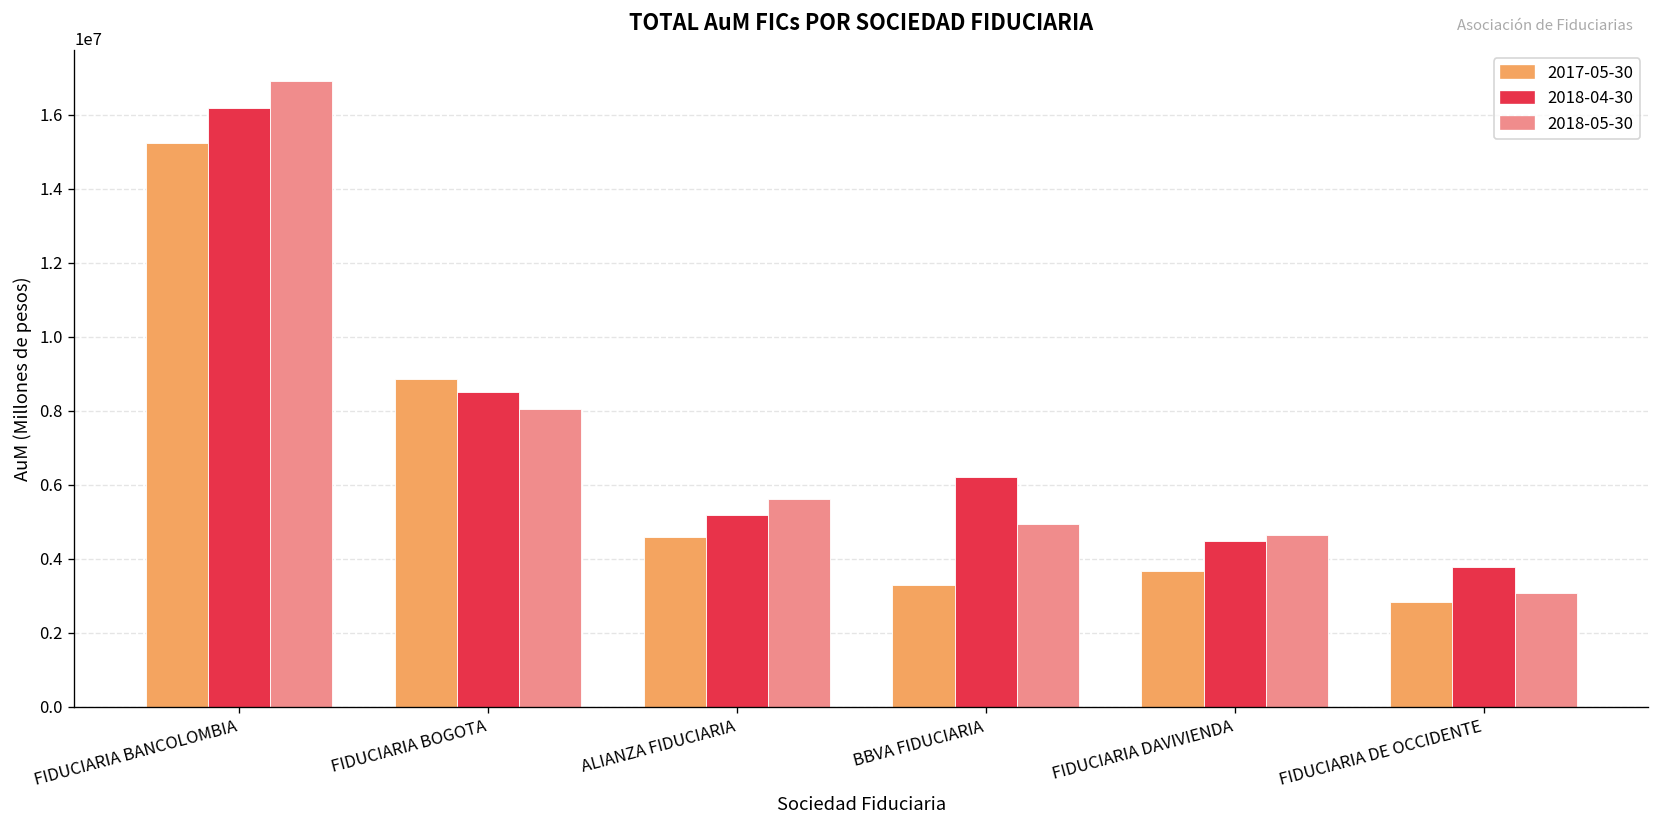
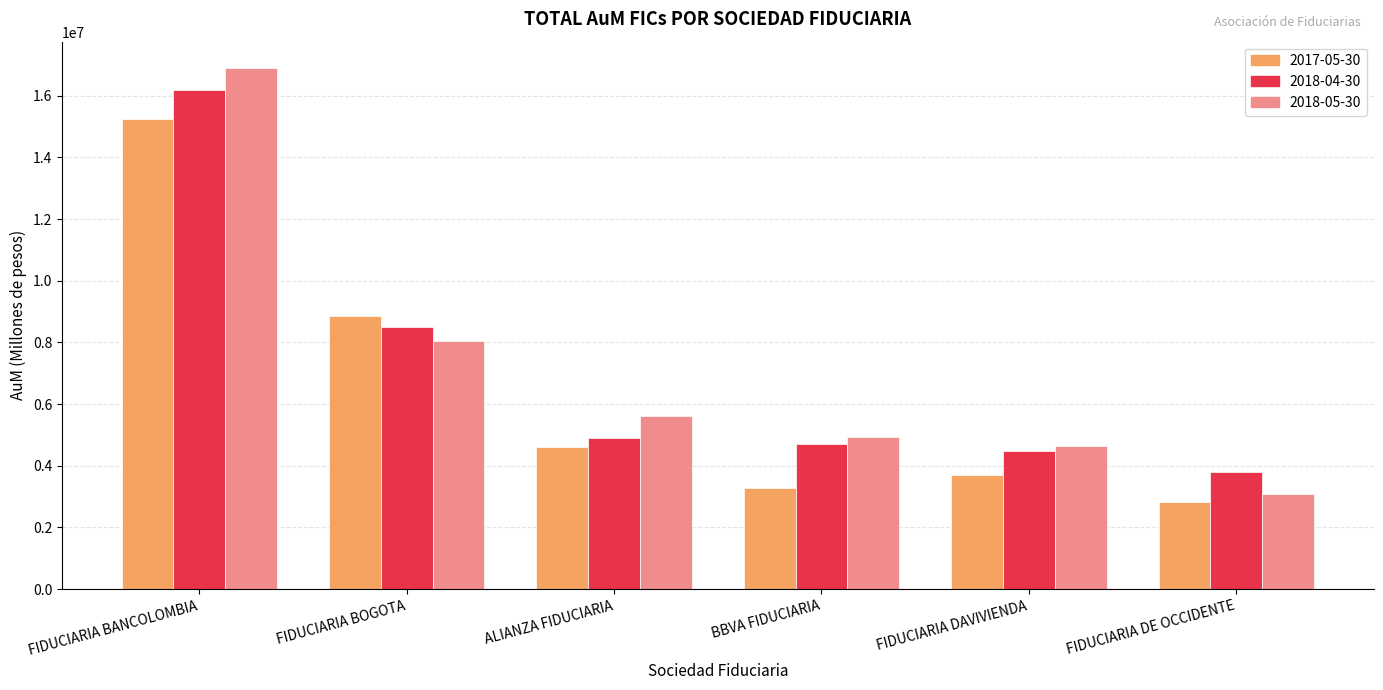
2018-04-30, ALIANZA FIDUCIARIA: 5200000 -> 4900000
2018-04-30, BBVA FIDUCIARIA: 6200000 -> 4700000
